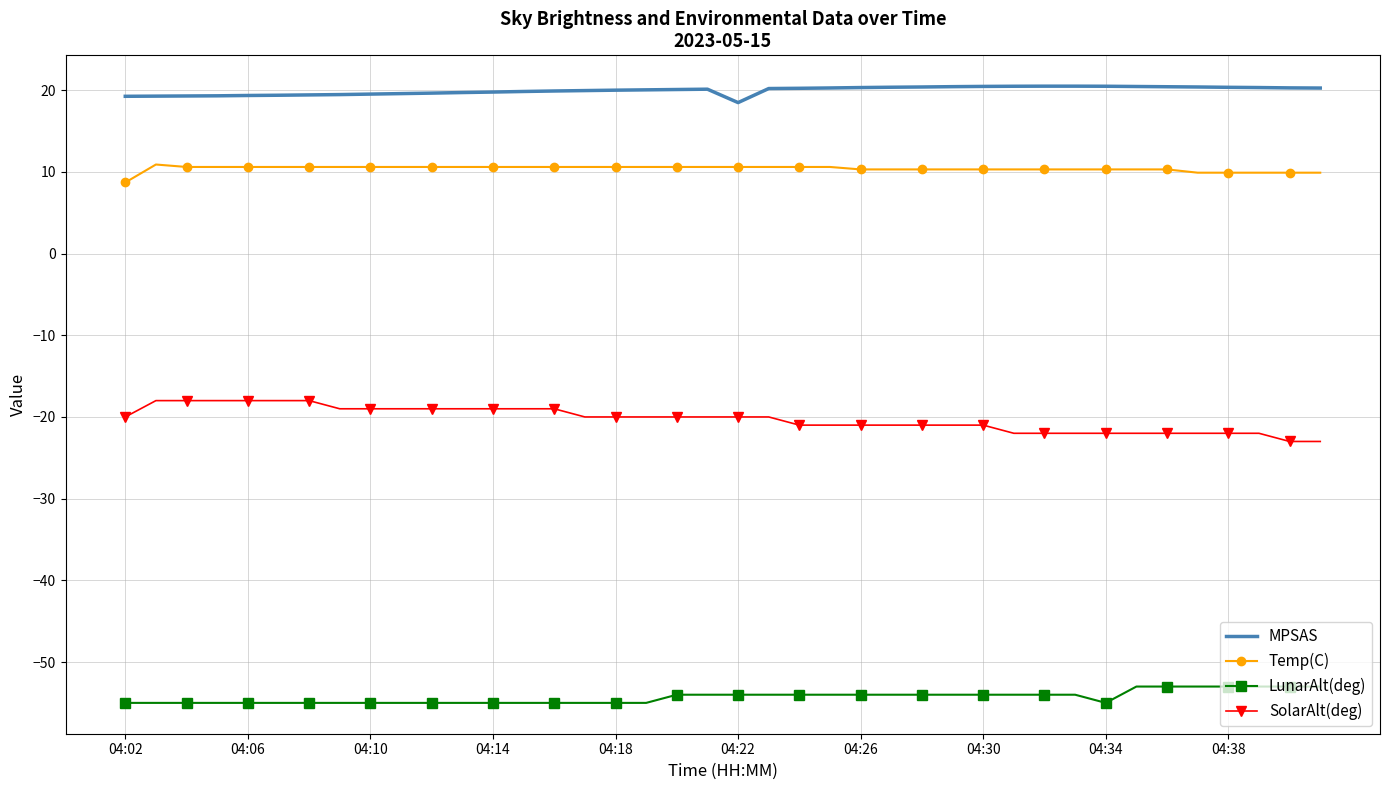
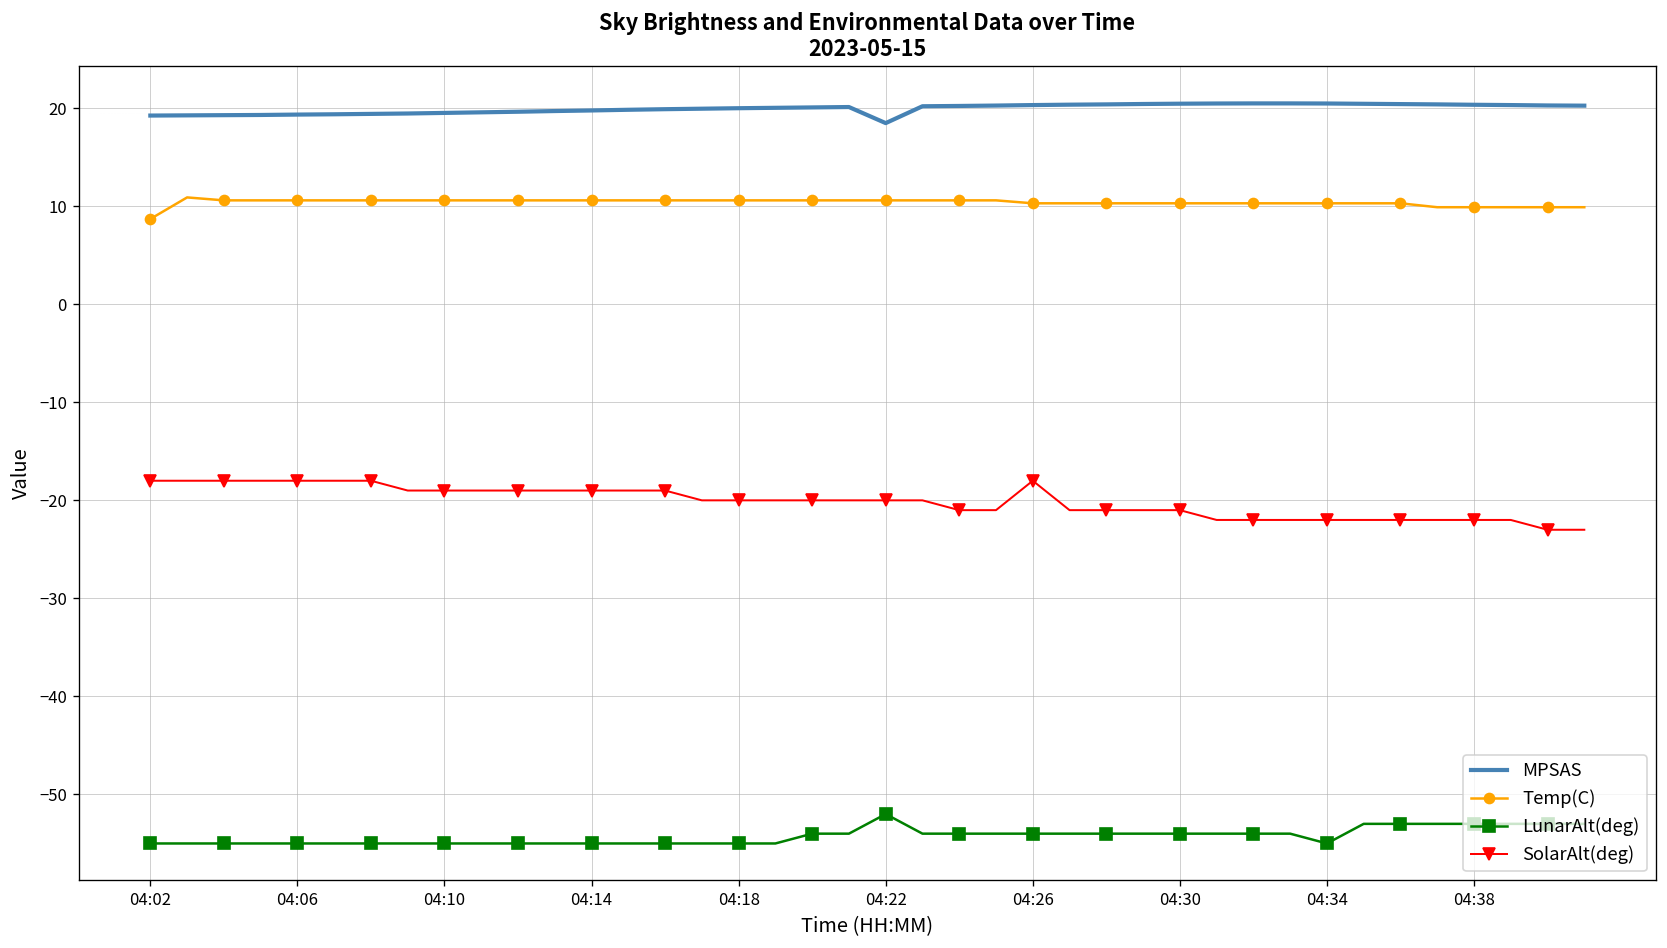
SolarAlt(deg), 04:02: -20 -> -18
LunarAlt(deg), 04:22: -54 -> -52
SolarAlt(deg), 04:26: -21 -> -18
